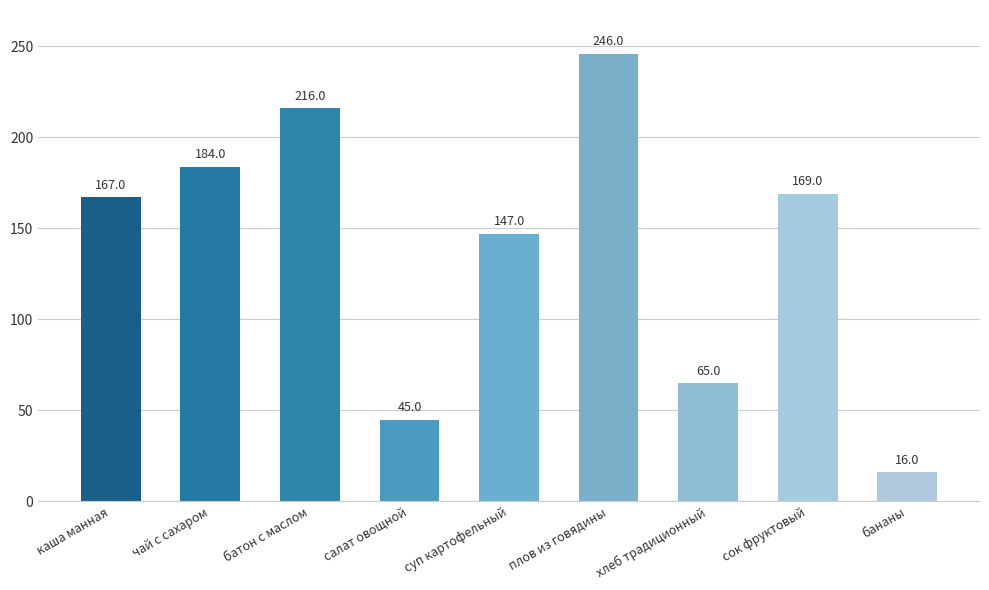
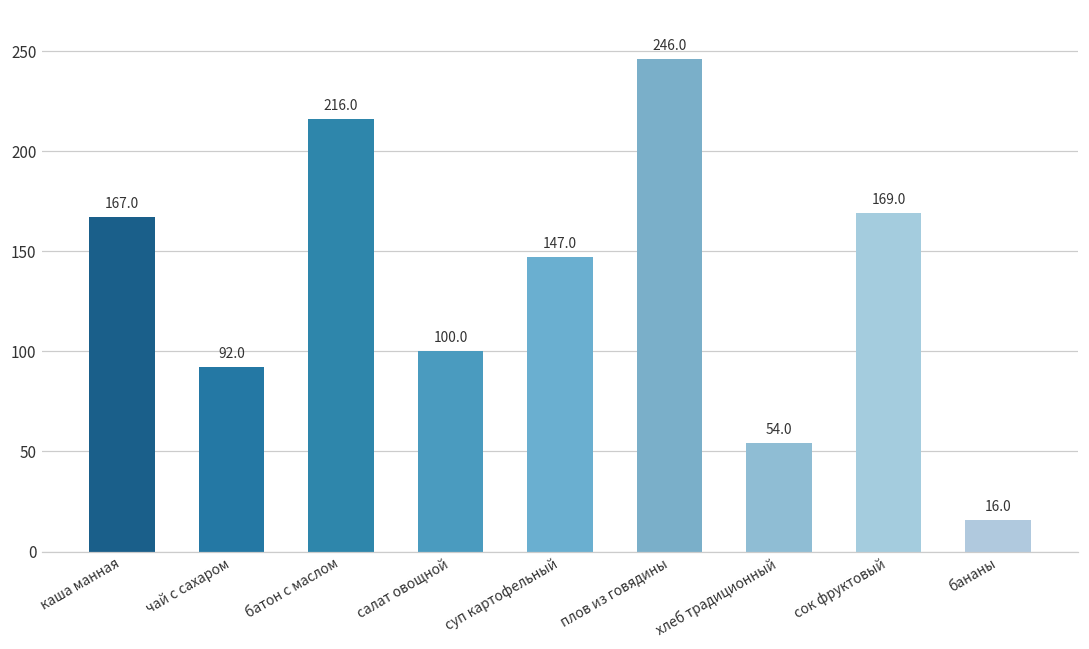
чай с сахаром: 184.0 -> 92.0
салат овощной: 45.0 -> 100.0
хлеб традиционный: 65.0 -> 54.0
